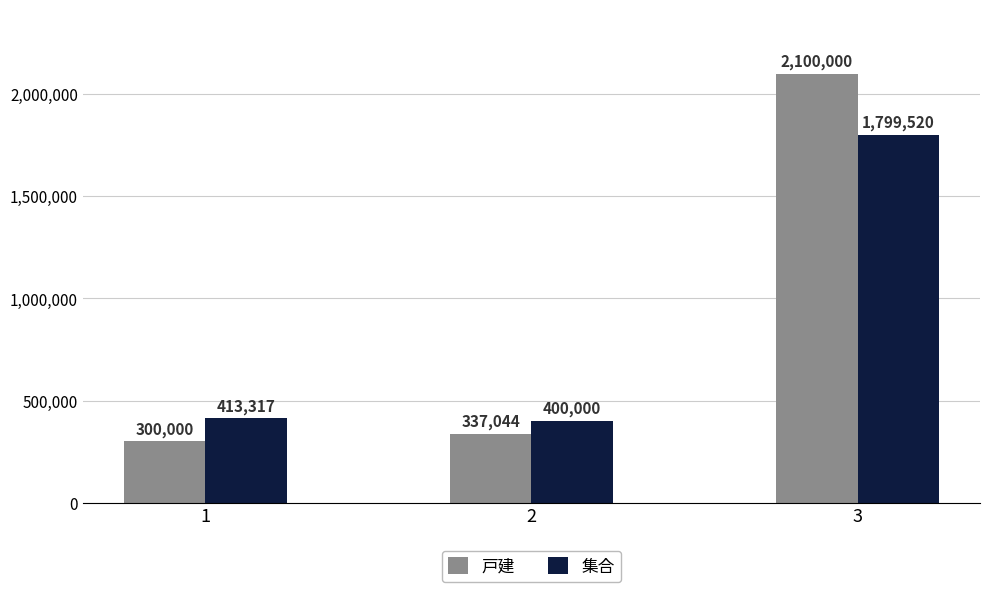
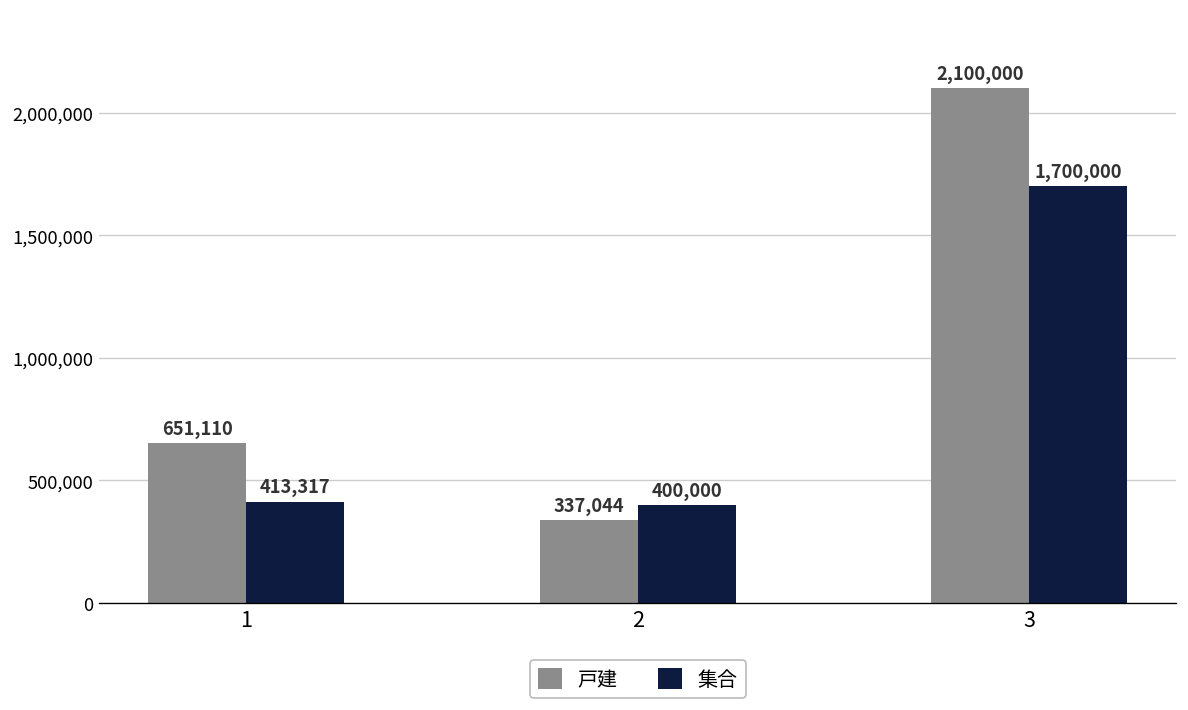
戸建, 1: 300,000 -> 651,110
集合, 3: 1,799,520 -> 1,700,000
